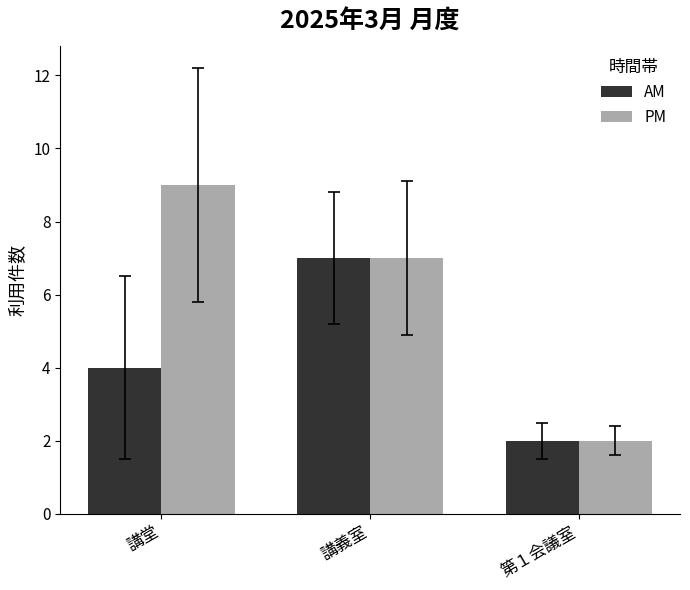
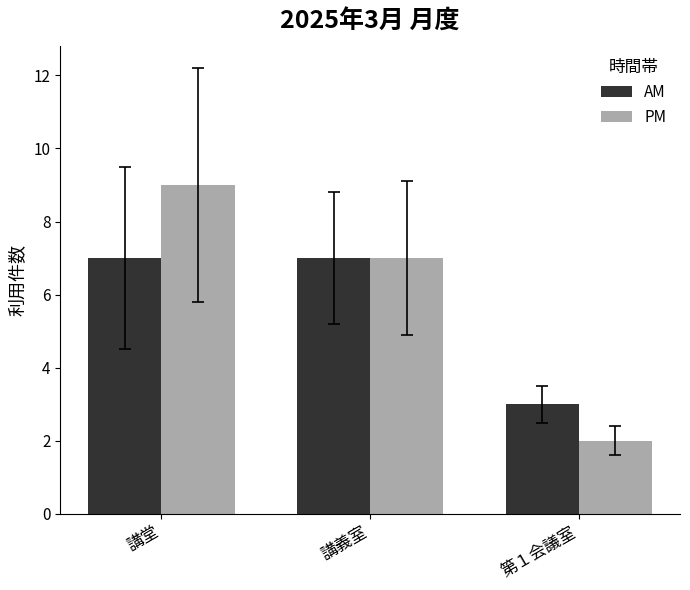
AM, 講堂: 4 -> 7
AM, 第１会議室: 2 -> 3
